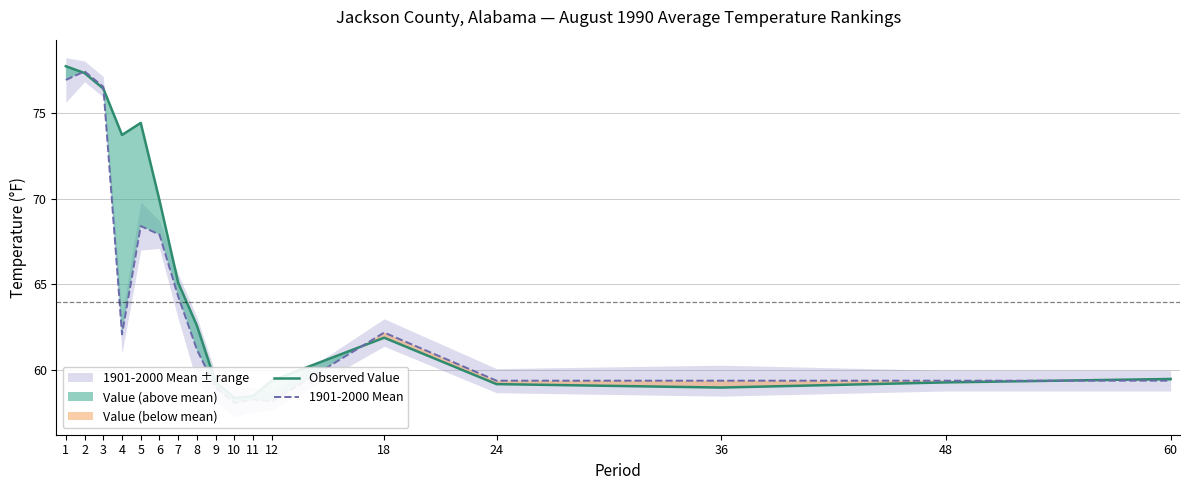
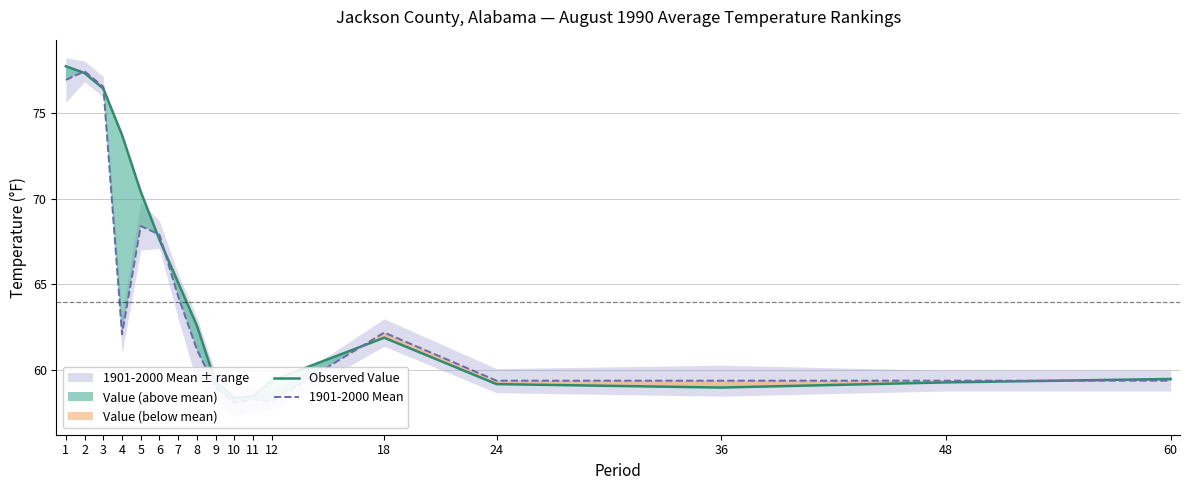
Observed Value, 5: 74.4 -> 70.4
Observed Value, 6: 69.9 -> 67.6
